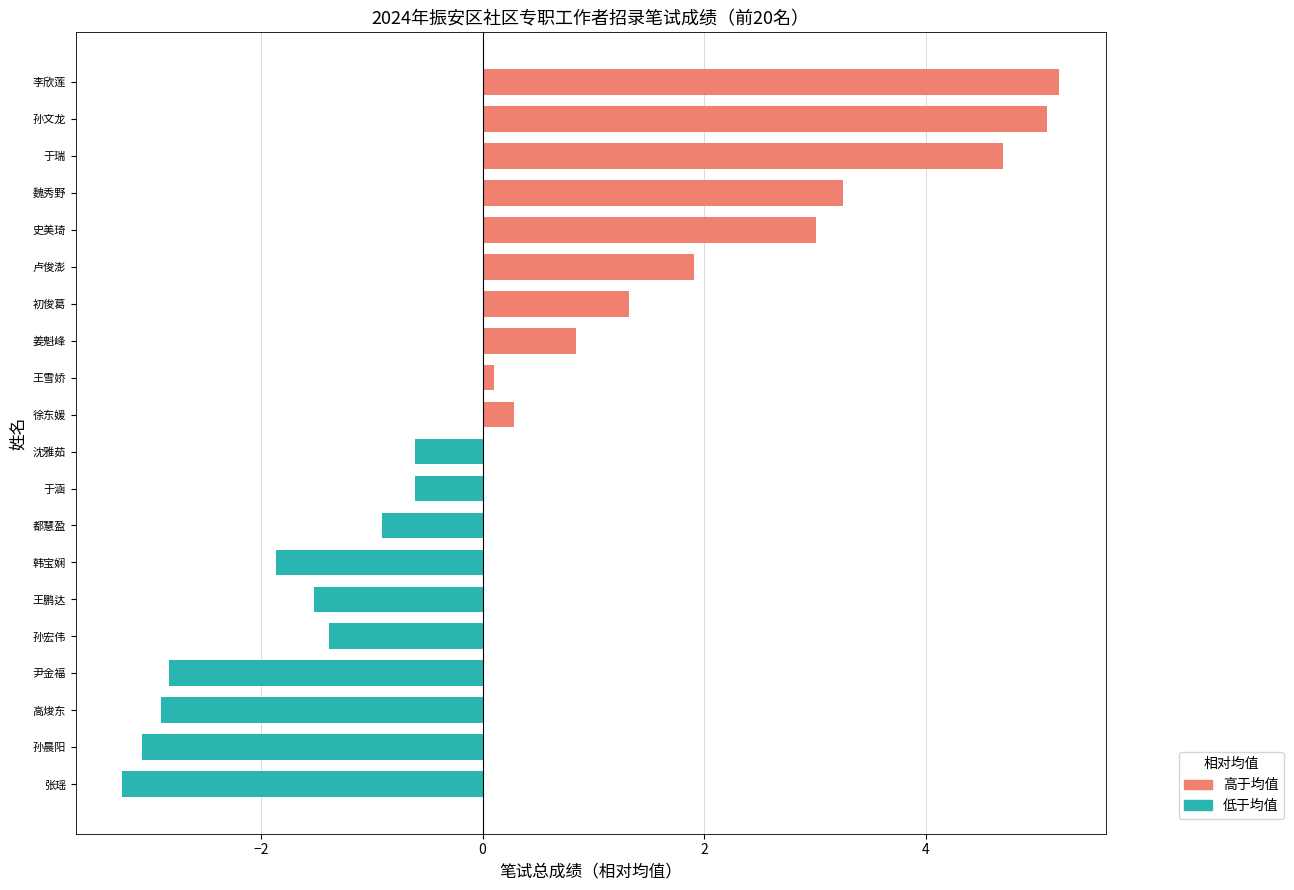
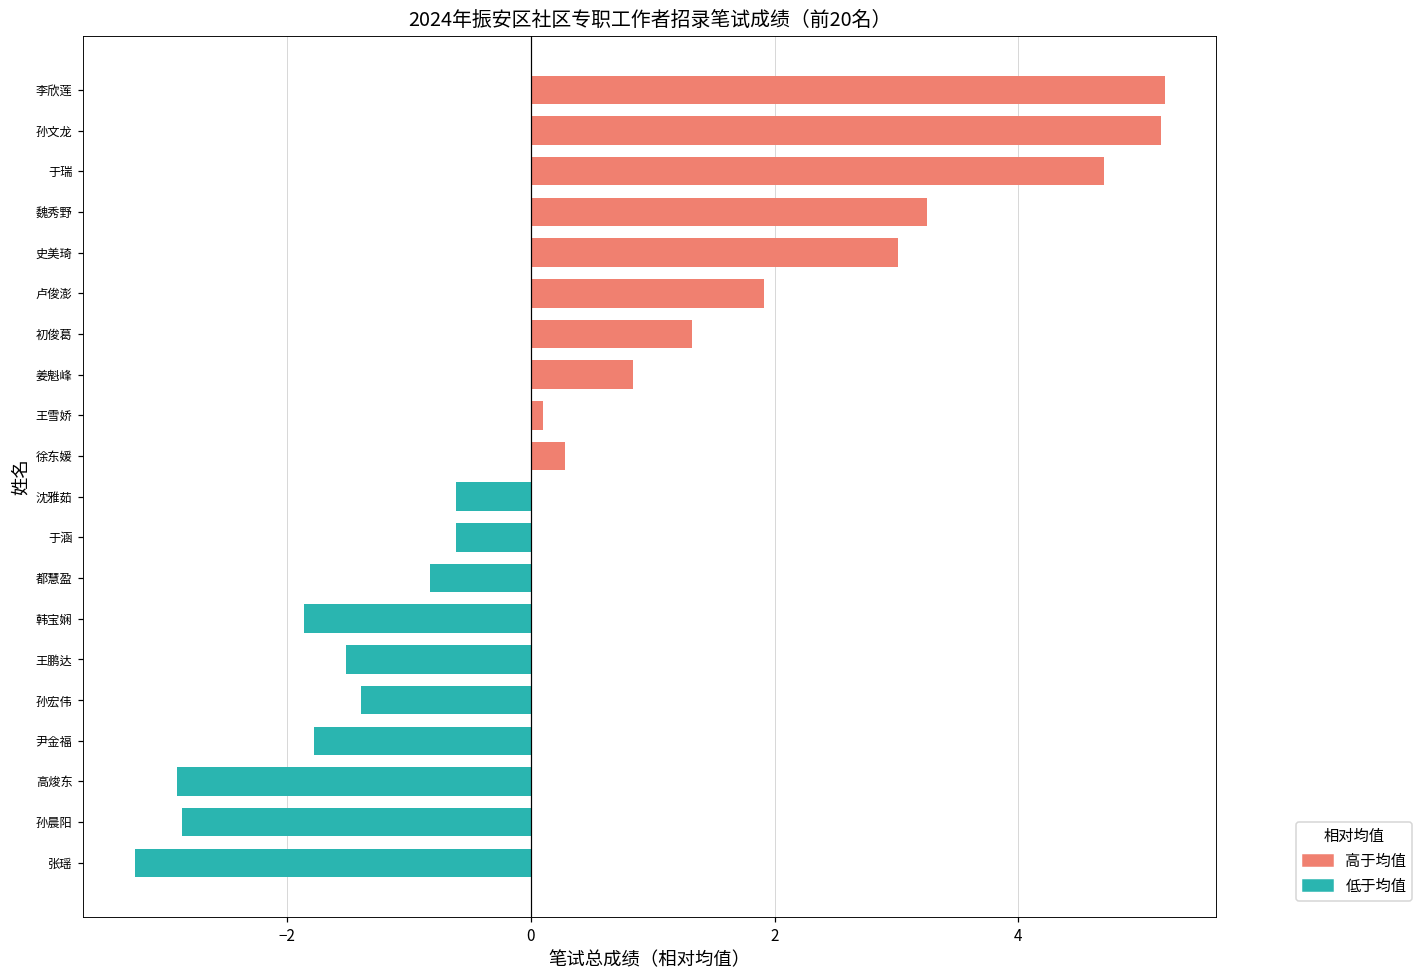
孙文龙: 5.09 -> 5.17
都慧盈: -0.91 -> -0.83
尹金福: -2.83 -> -1.78
孙晨阳: -3.07 -> -2.86
